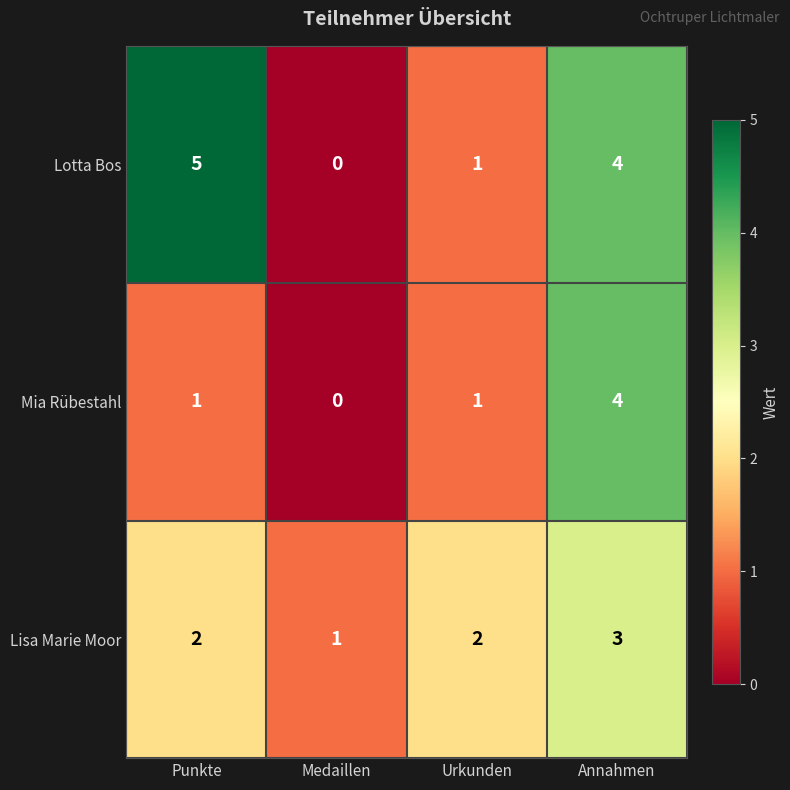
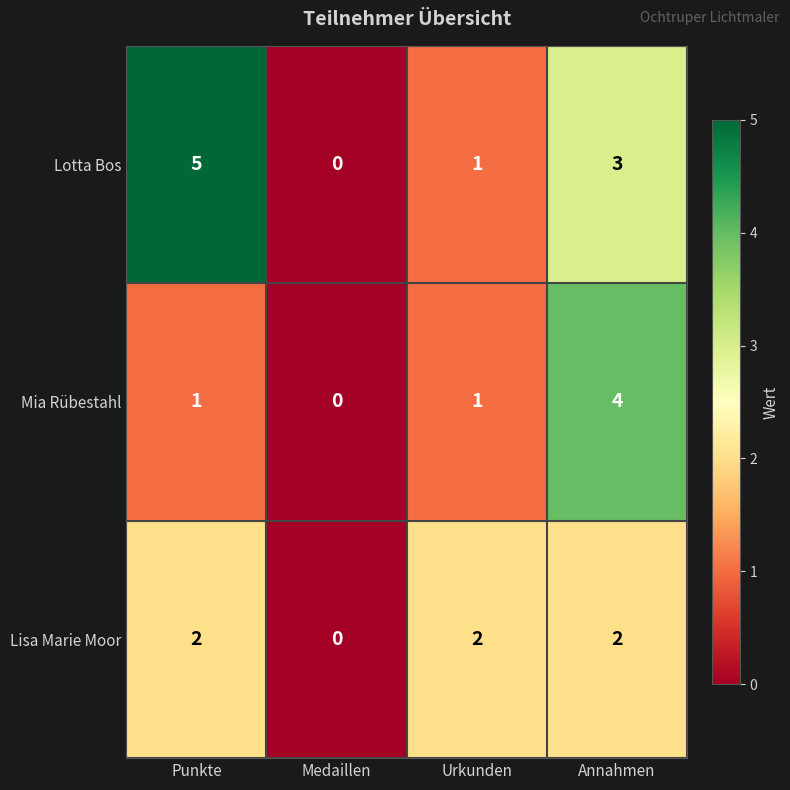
Lotta Bos, Annahmen: 4 -> 3
Lisa Marie Moor, Medaillen: 1 -> 0
Lisa Marie Moor, Annahmen: 3 -> 2
